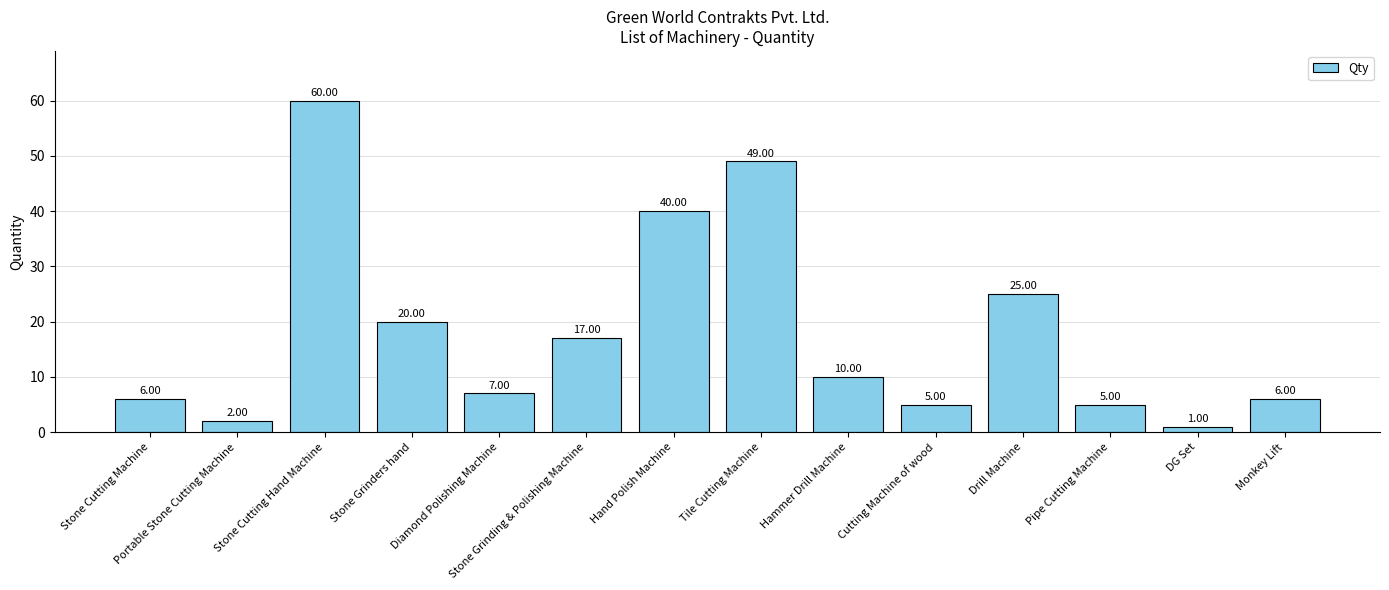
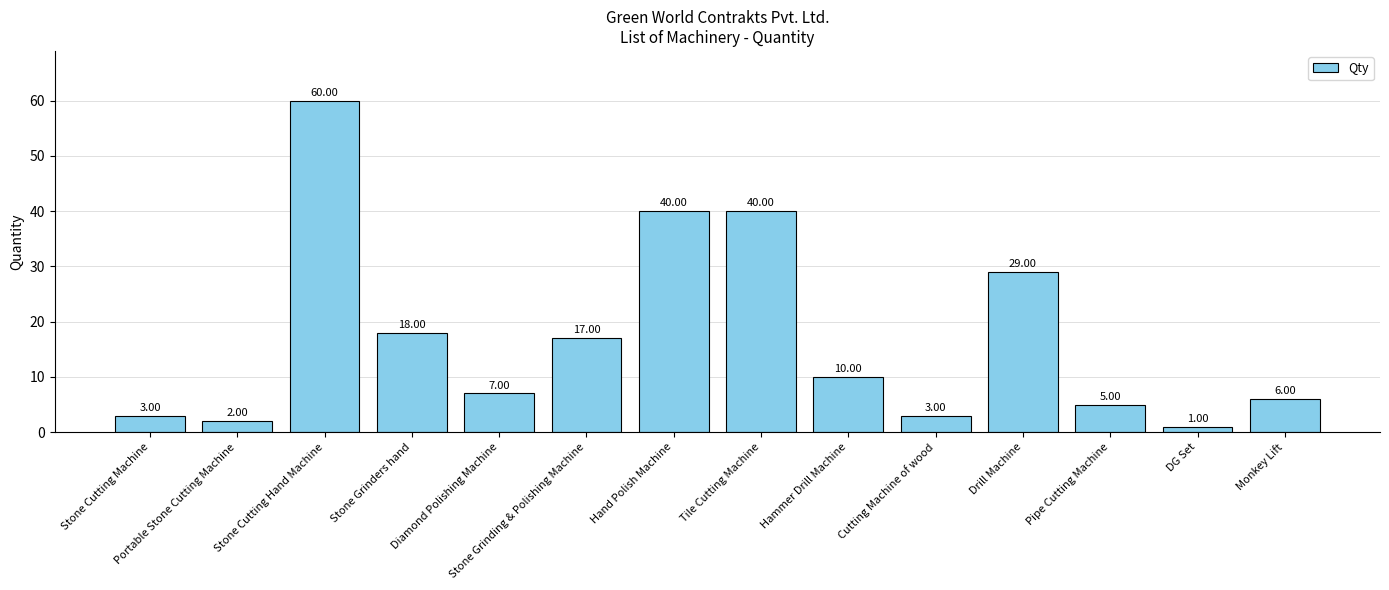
Stone Cutting Machine: 6.00 -> 3.00
Stone Grinders hand: 20.00 -> 18.00
Tile Cutting Machine: 49.00 -> 40.00
Cutting Machine of wood: 5.00 -> 3.00
Drill Machine: 25.00 -> 29.00
